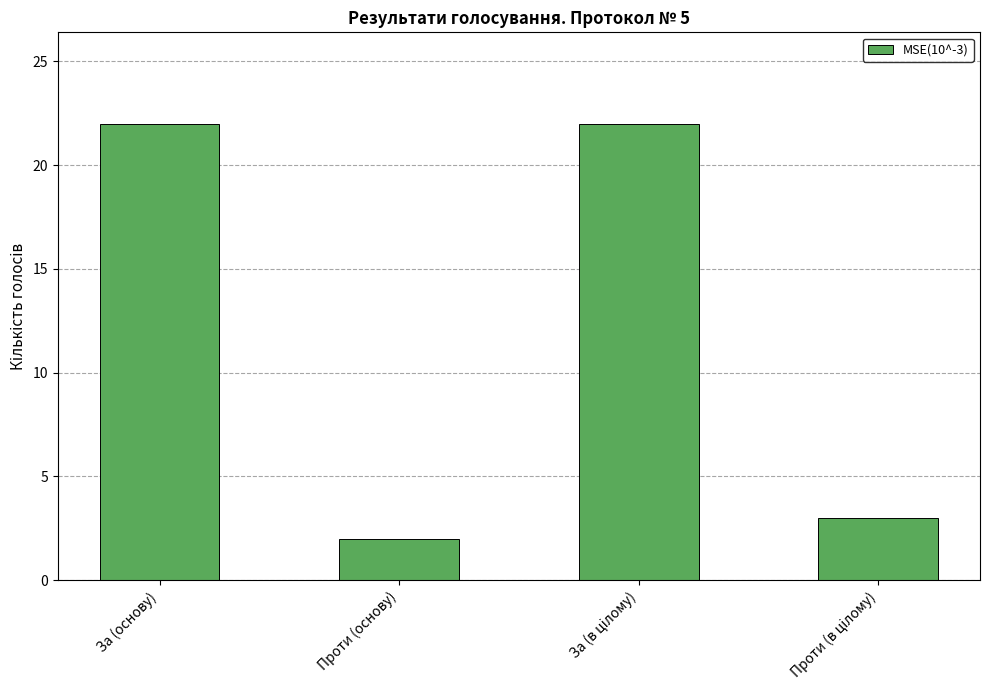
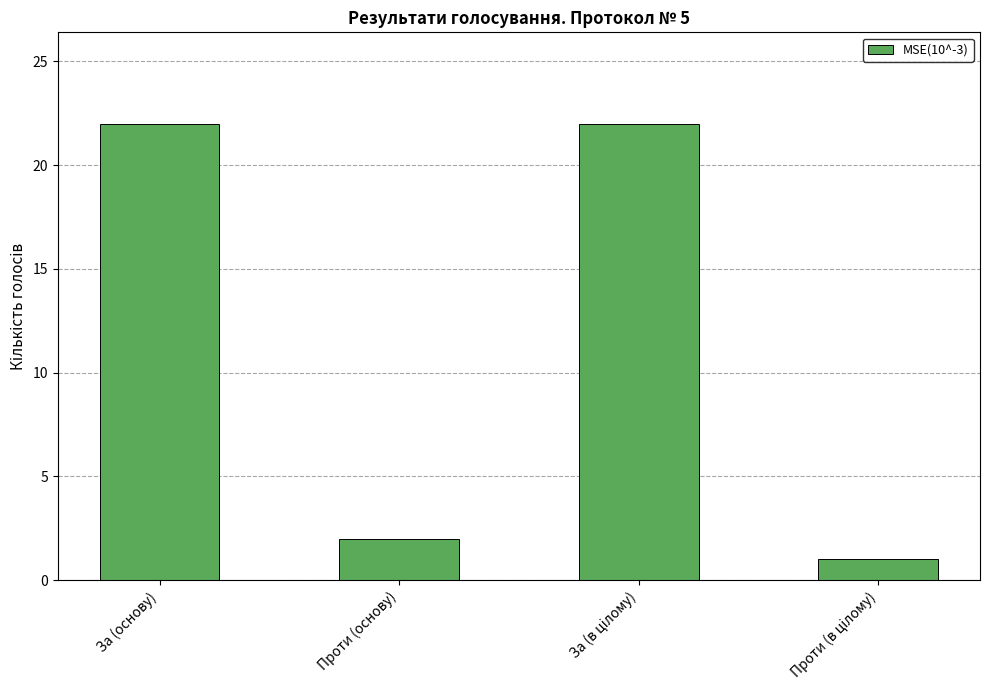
Проти (в цілому): 3 -> 1
